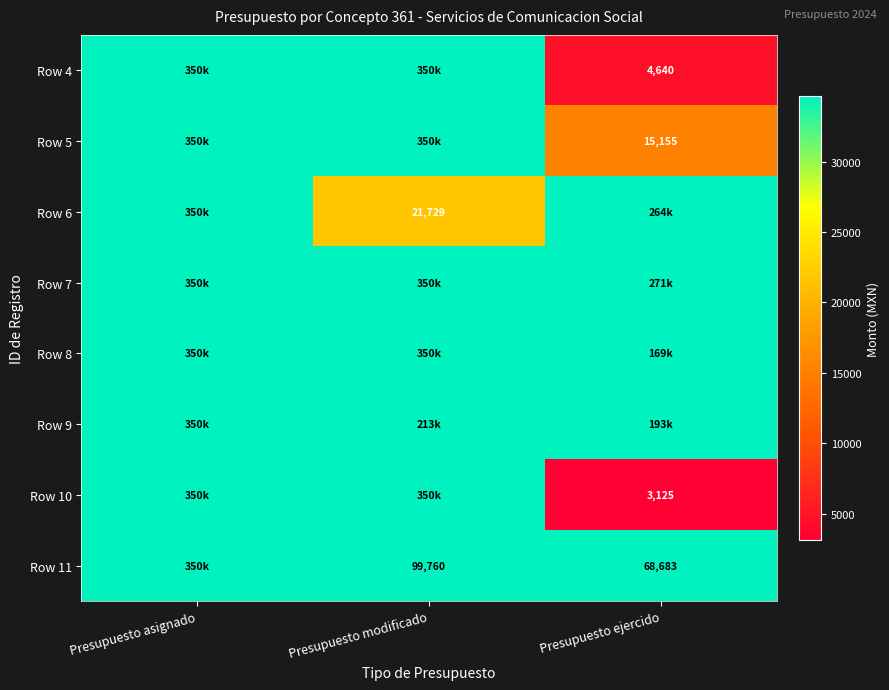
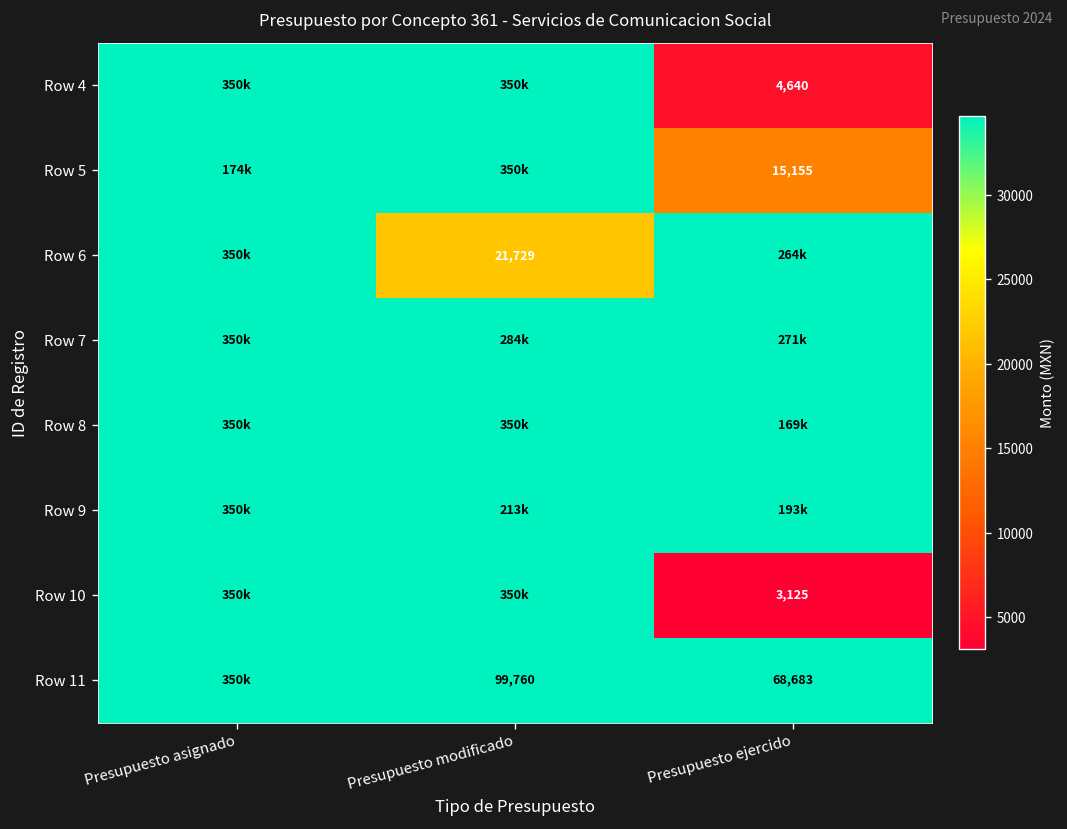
Row 5, Presupuesto asignado: 350k -> 174k
Row 7, Presupuesto modificado: 350k -> 284k
